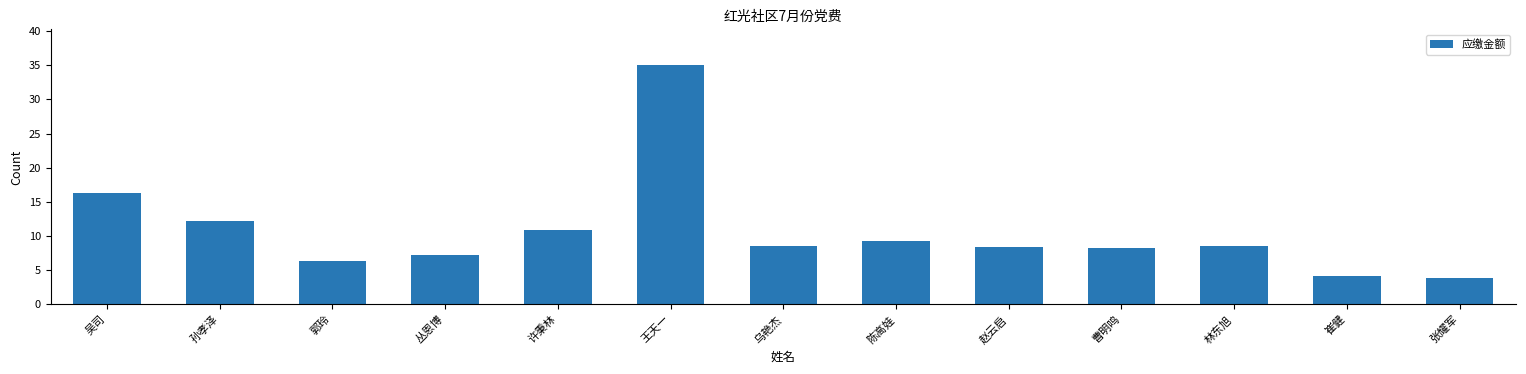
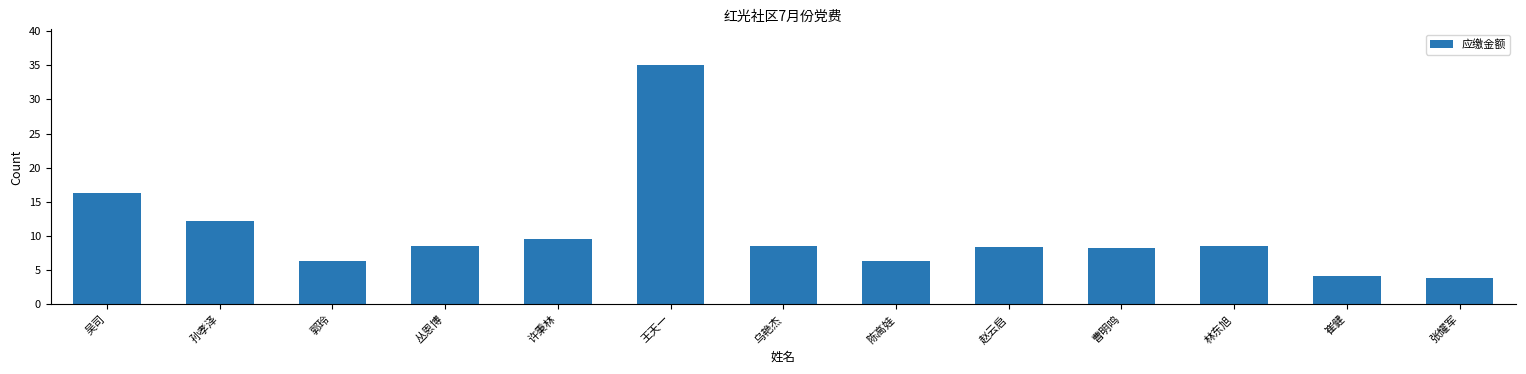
丛恩博: 7 -> 9
许秉林: 11 -> 10
陈高娃: 9 -> 6
